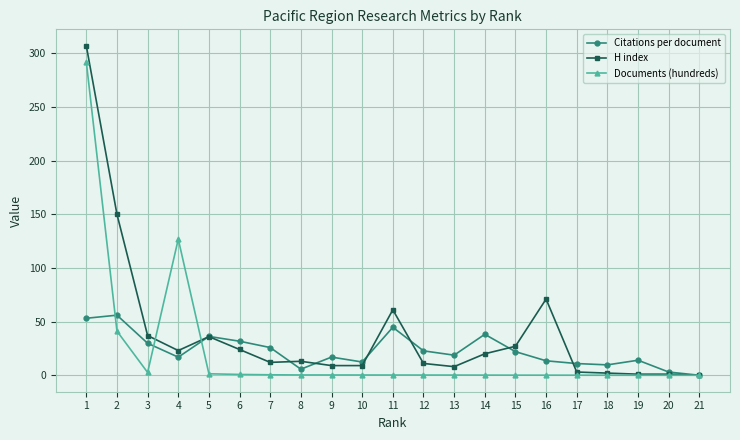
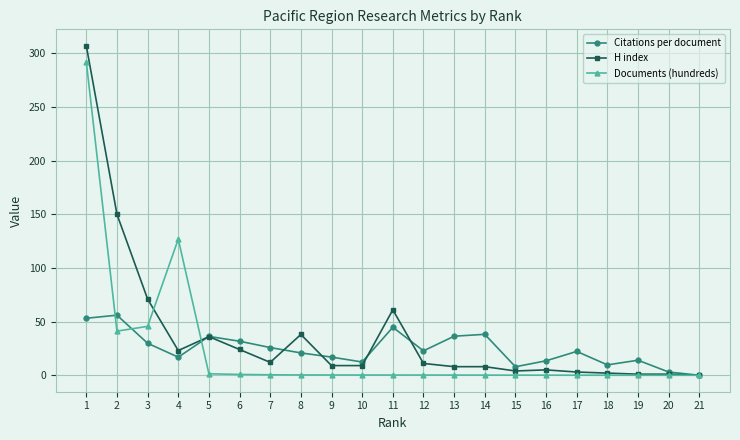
H index, 3: 37 -> 71
Documents (hundreds), 3: 3 -> 46
Citations per document, 8: 6 -> 21
H index, 8: 13 -> 38
Citations per document, 13: 19 -> 36
H index, 14: 20 -> 8
Citations per document, 15: 22 -> 8
H index, 15: 27 -> 4
H index, 16: 71 -> 5
Citations per document, 17: 11 -> 22
